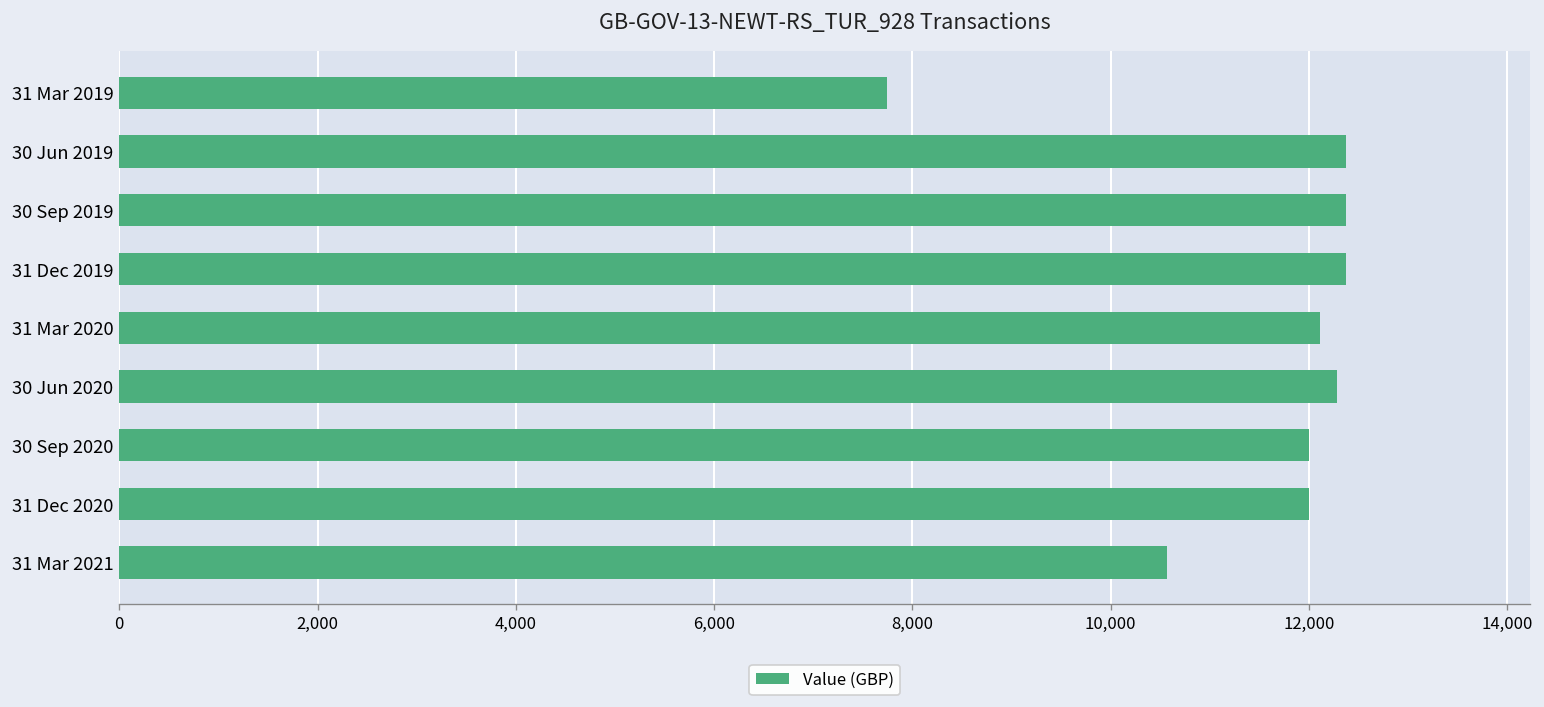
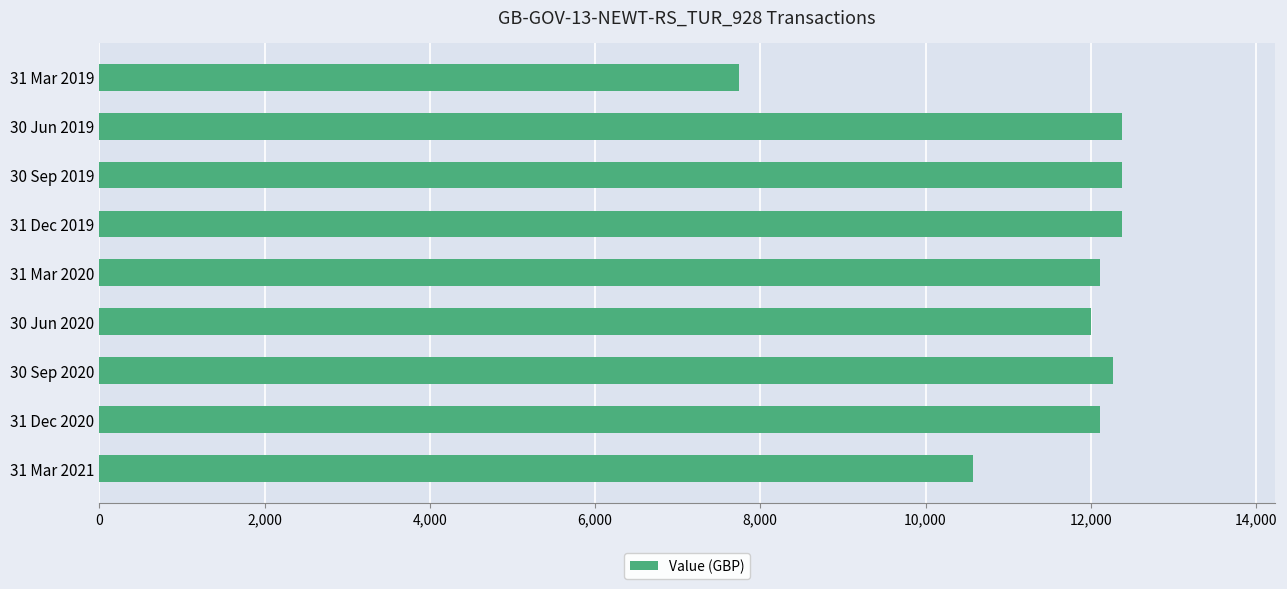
30 Jun 2020: 12,300 -> 12,000
30 Sep 2020: 12,000 -> 12,300
31 Dec 2020: 12,000 -> 12,100
